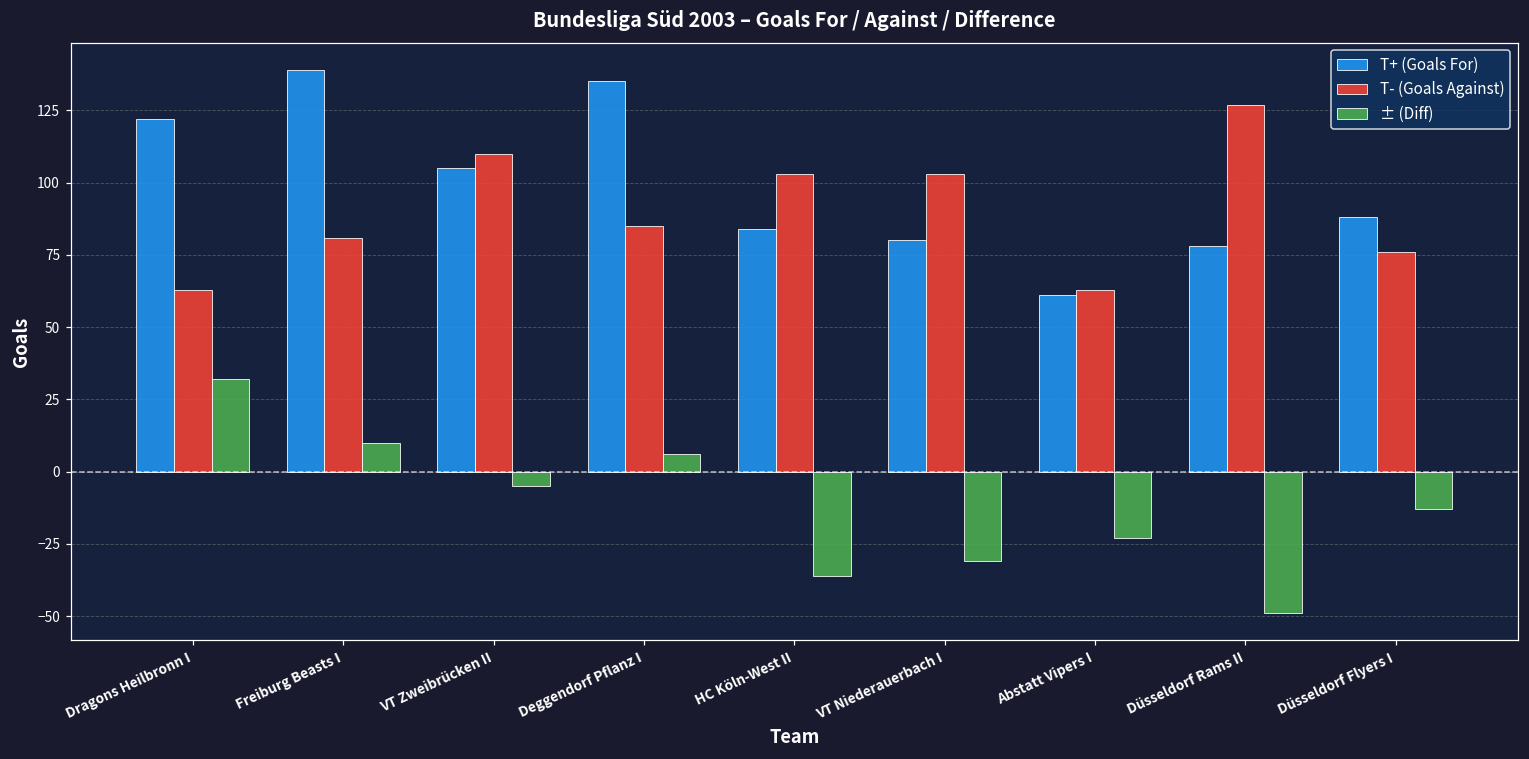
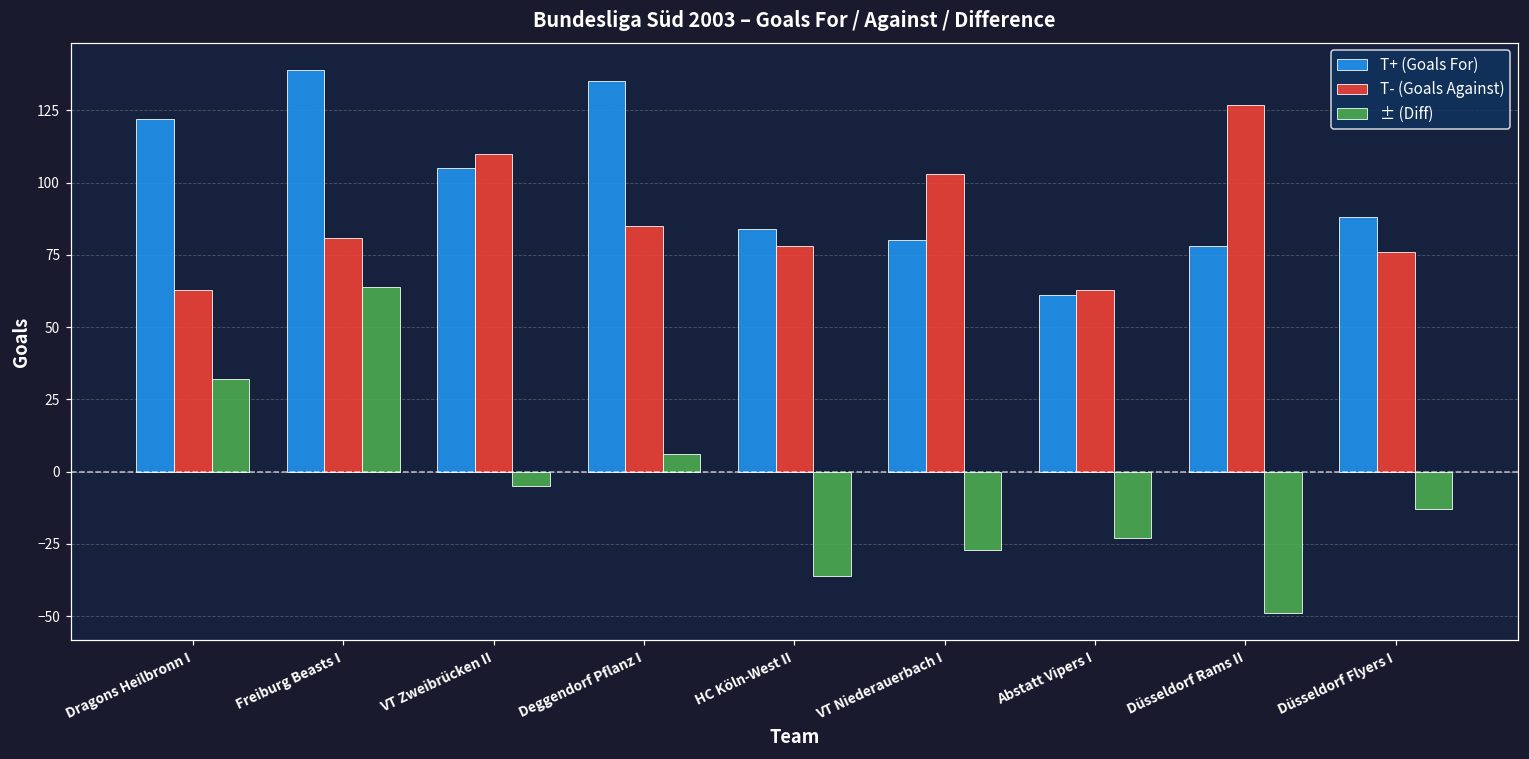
± (Diff), Freiburg Beasts I: 10 -> 64
T- (Goals Against), HC Köln-West II: 103 -> 78
± (Diff), VT Niederauerbach I: -31 -> -27
